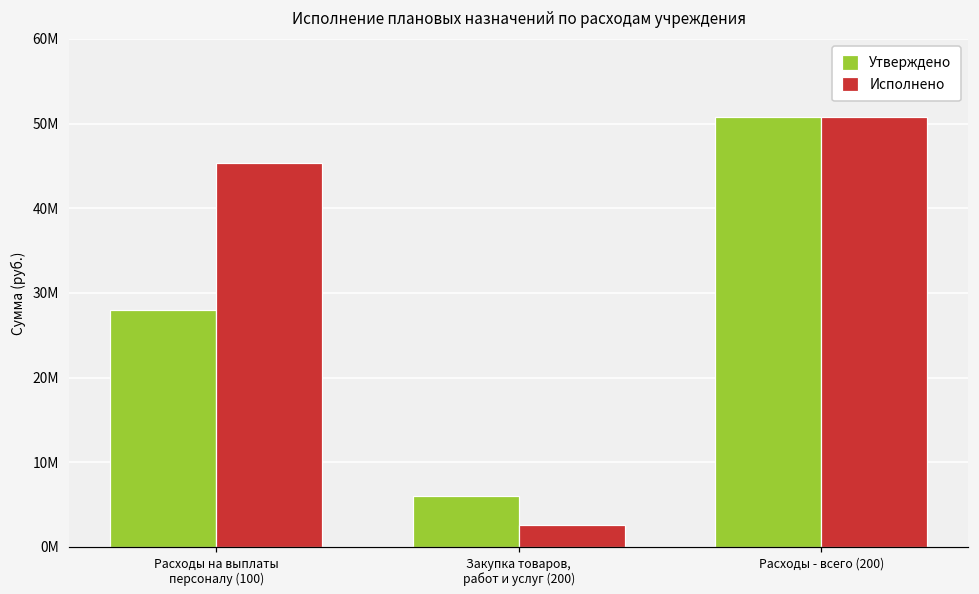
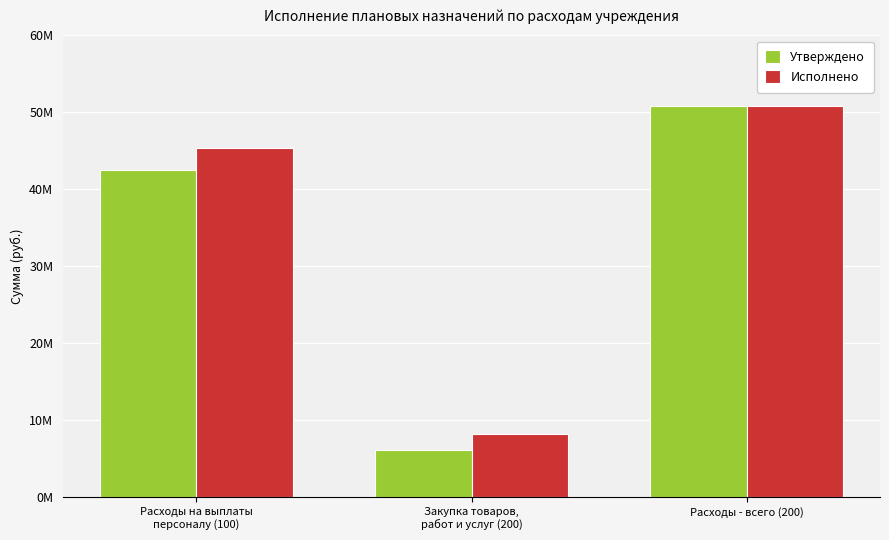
Утверждено, Расходы на выплаты персоналу (100): 28000000 -> 43000000
Исполнено, Закупка товаров, работ и услуг (200): 3000000 -> 8000000
